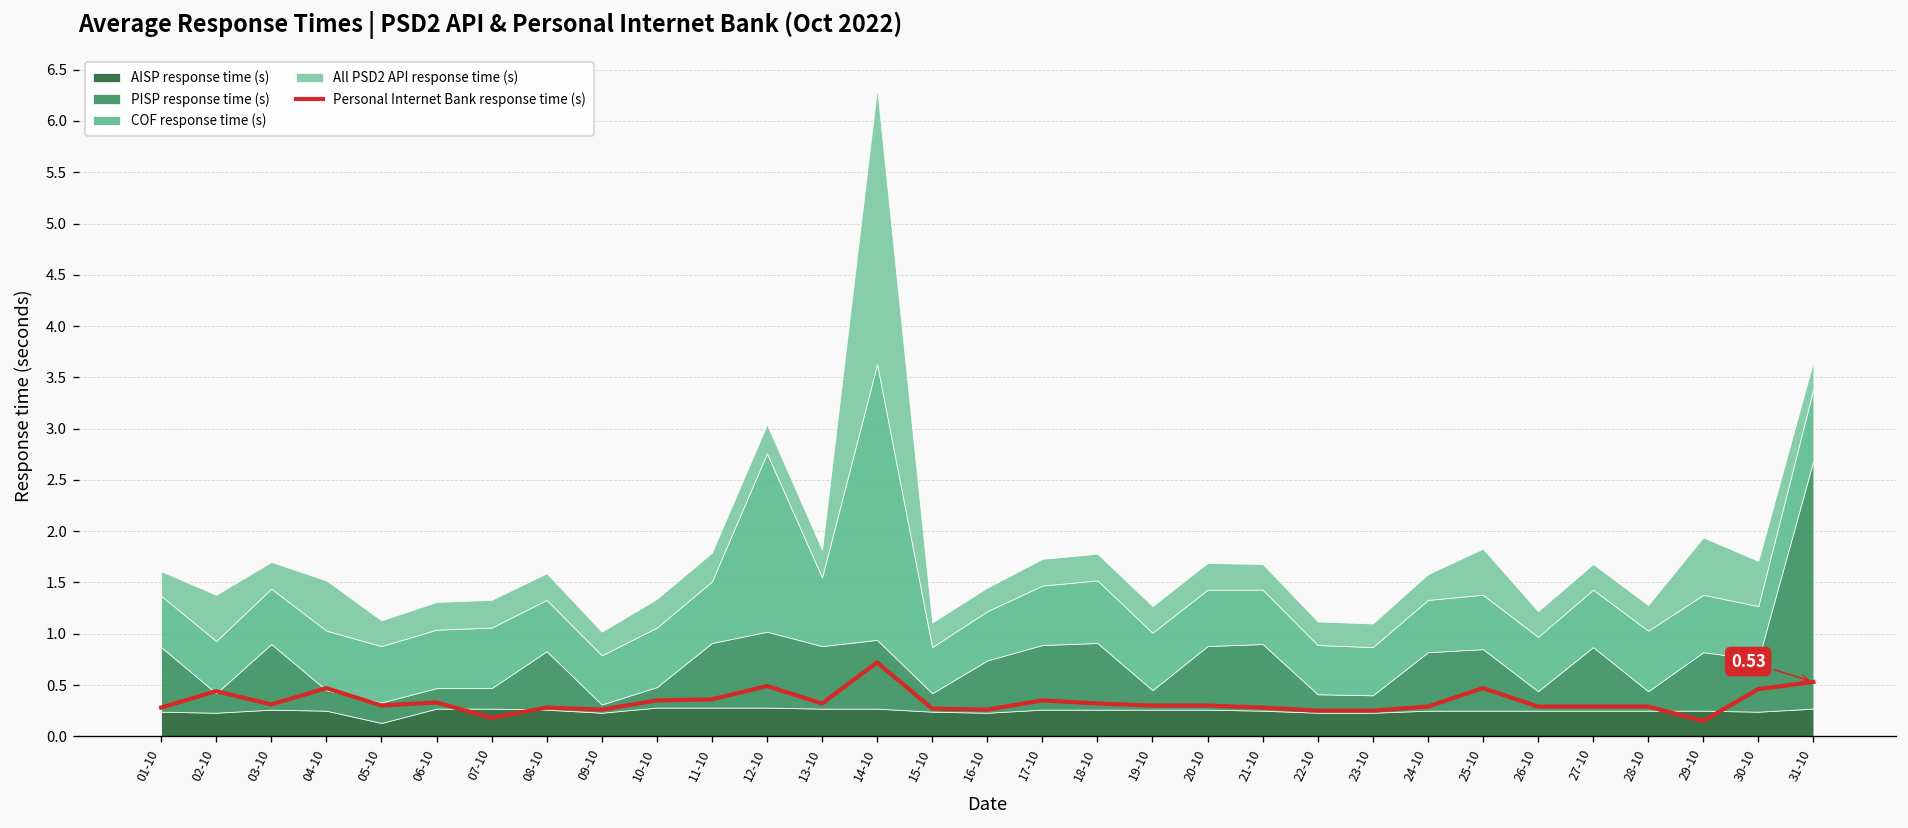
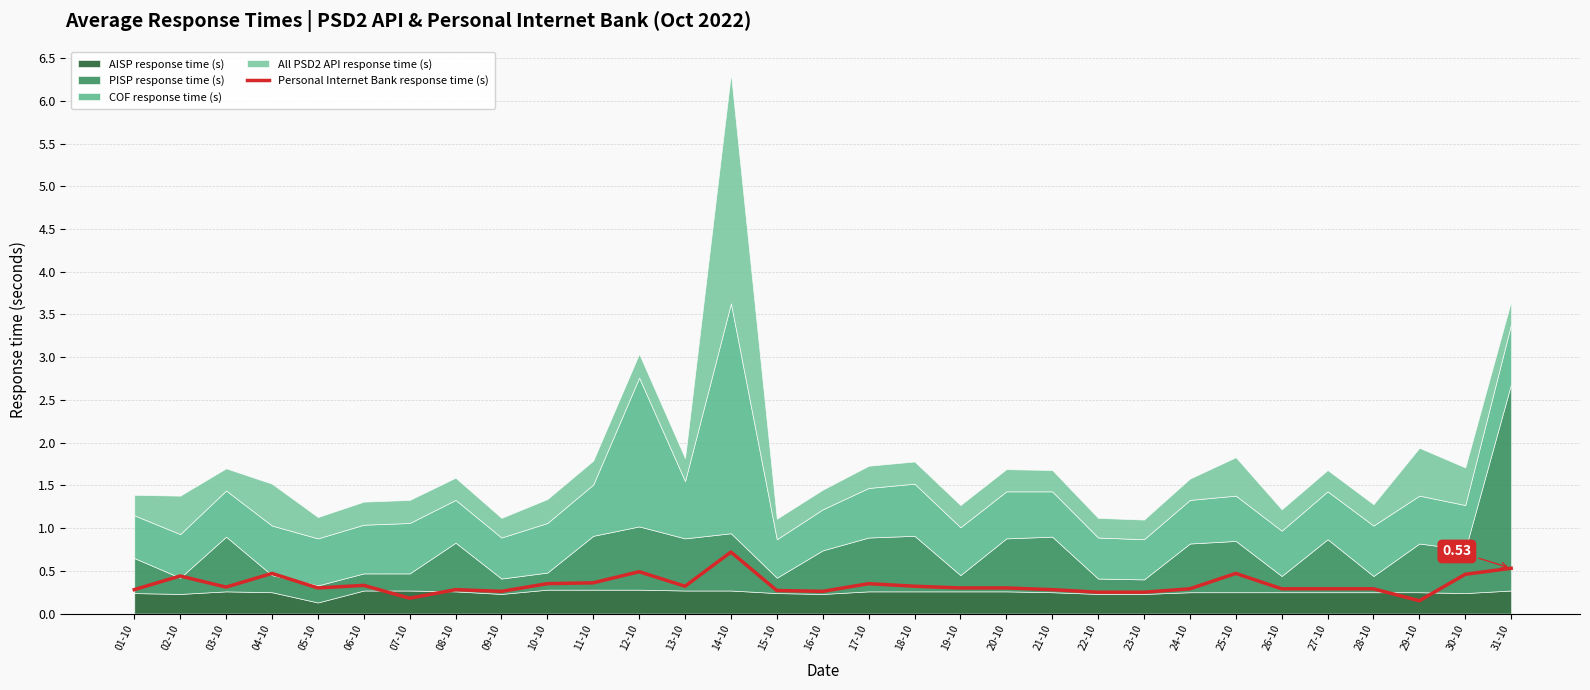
PISP response time (s), 01-10: 0.6 -> 0.4
PISP response time (s), 09-10: 0.1 -> 0.2
